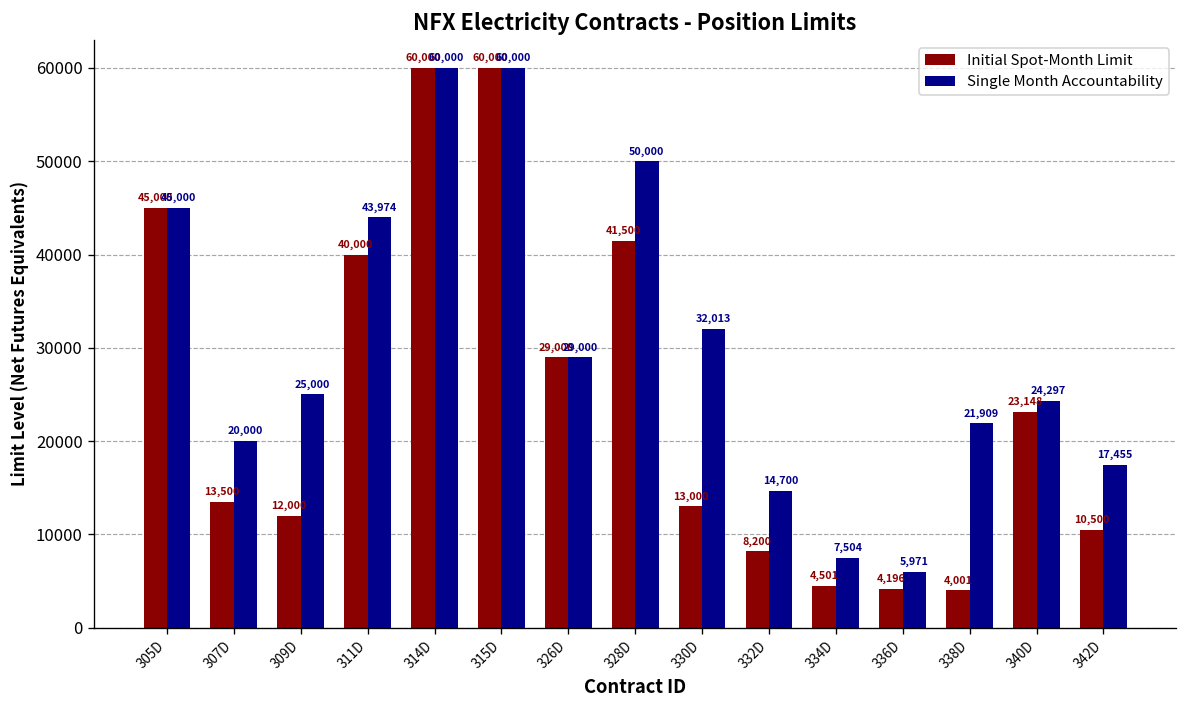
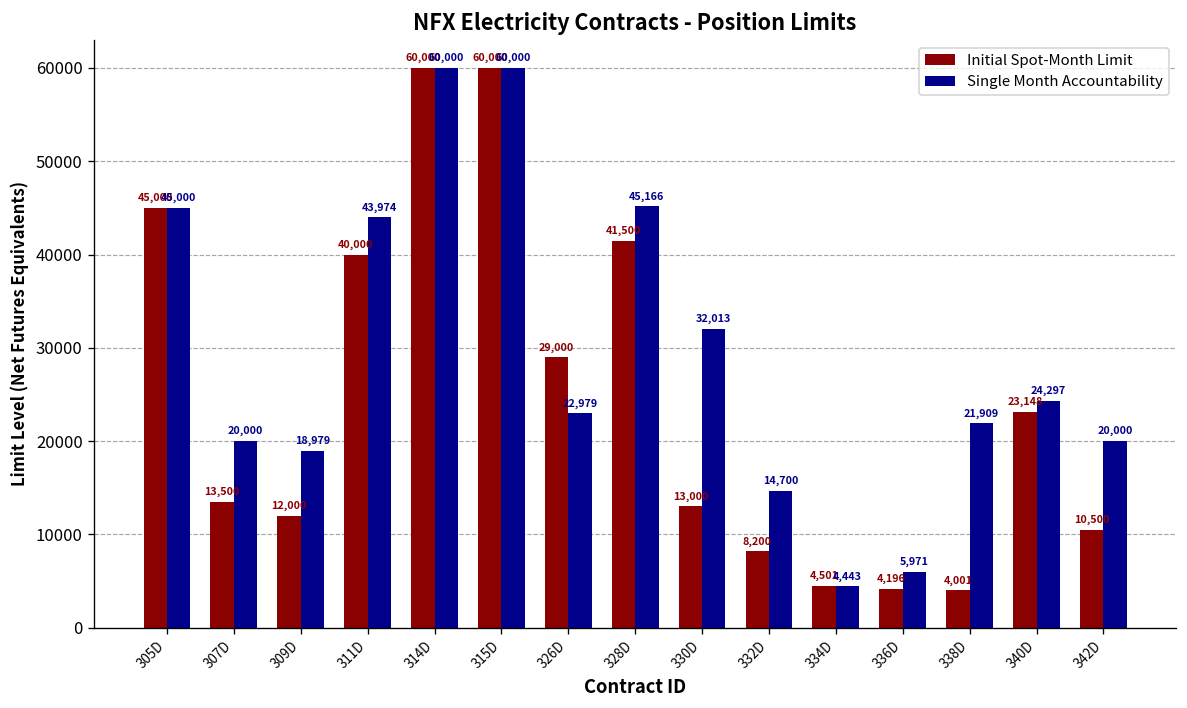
Single Month Accountability, 309D: 25,000 -> 18,979
Single Month Accountability, 326D: 29,000 -> 22,979
Single Month Accountability, 328D: 50,000 -> 45,166
Single Month Accountability, 334D: 7,504 -> 4,443
Single Month Accountability, 342D: 17,455 -> 20,000
